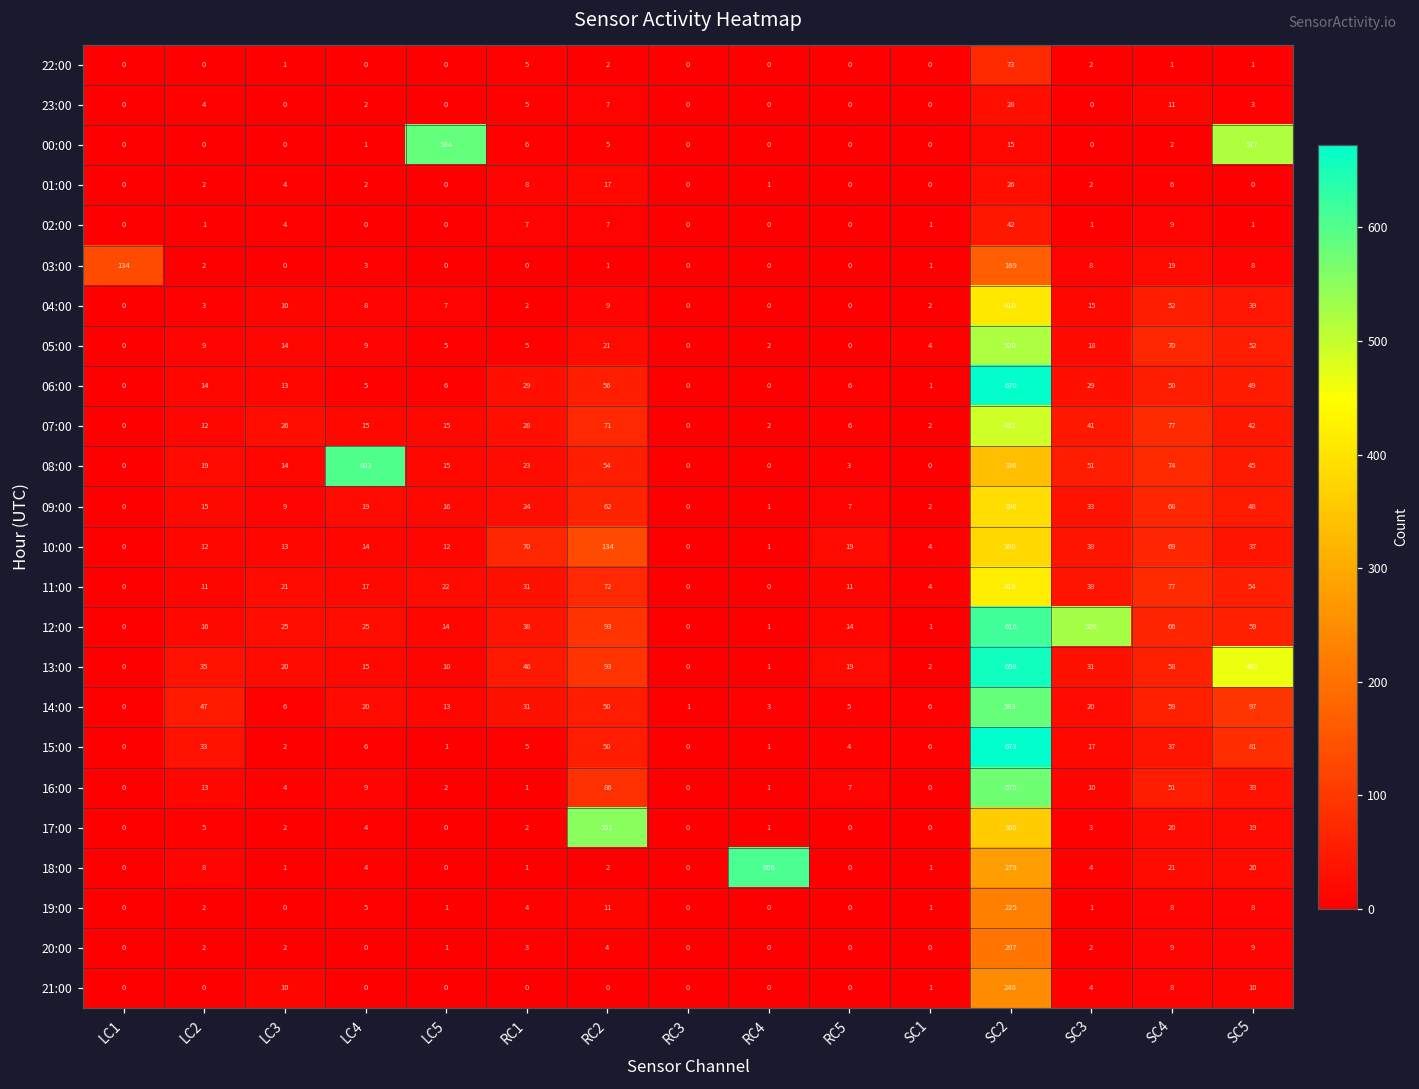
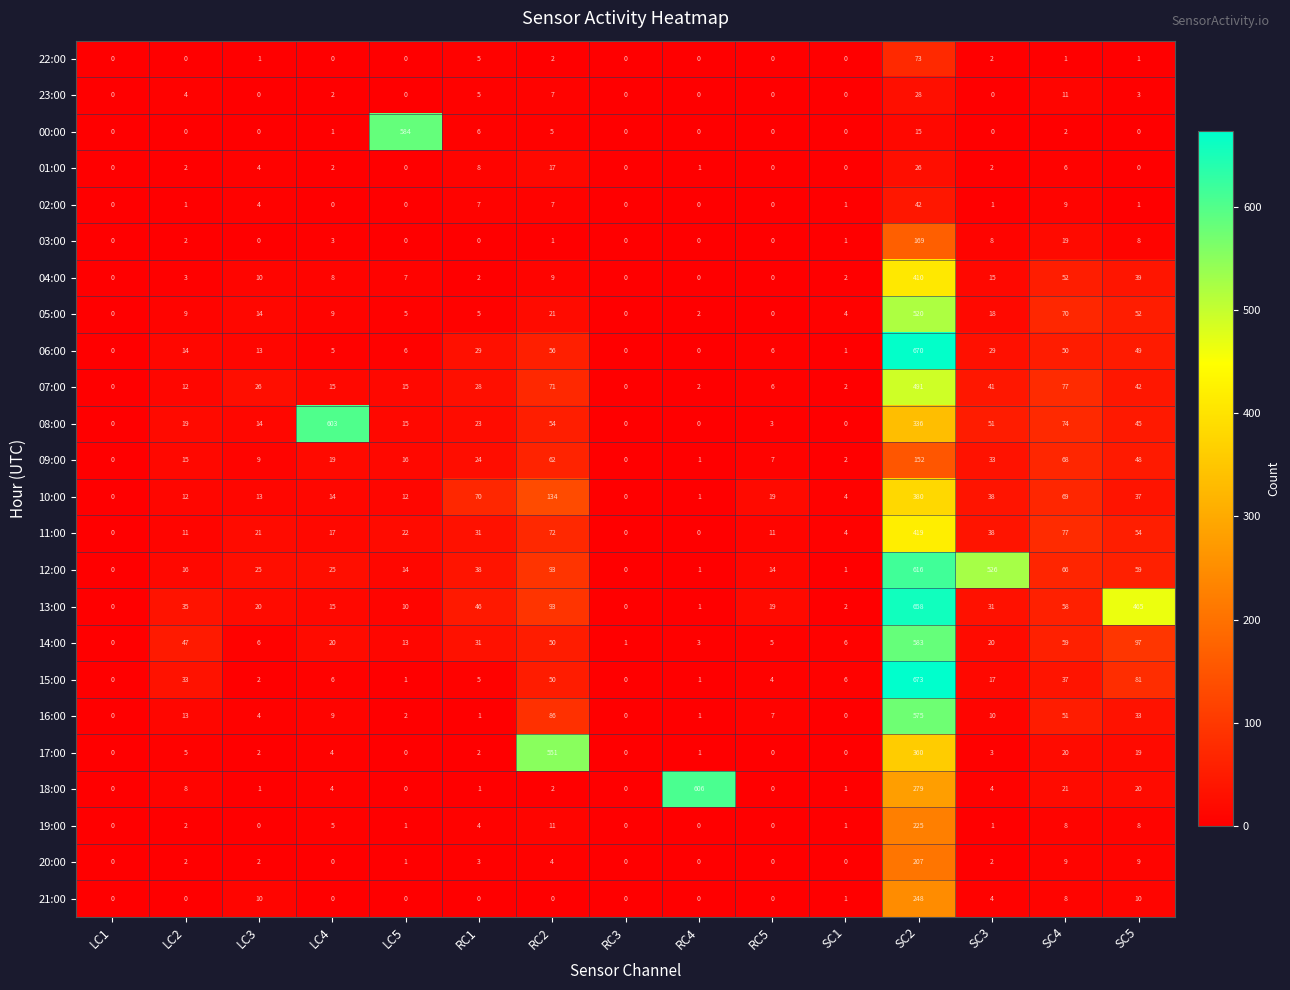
00:00, SC5: 517 -> 0
03:00, LC1: 134 -> 0
09:00, SC2: 390 -> 152
